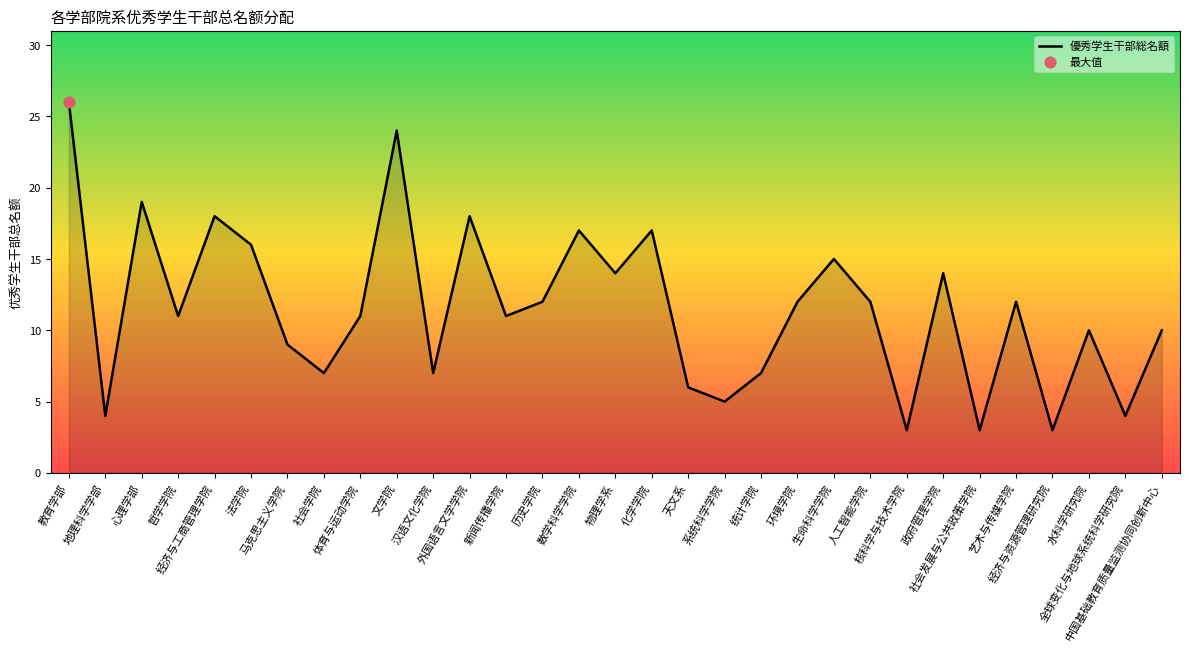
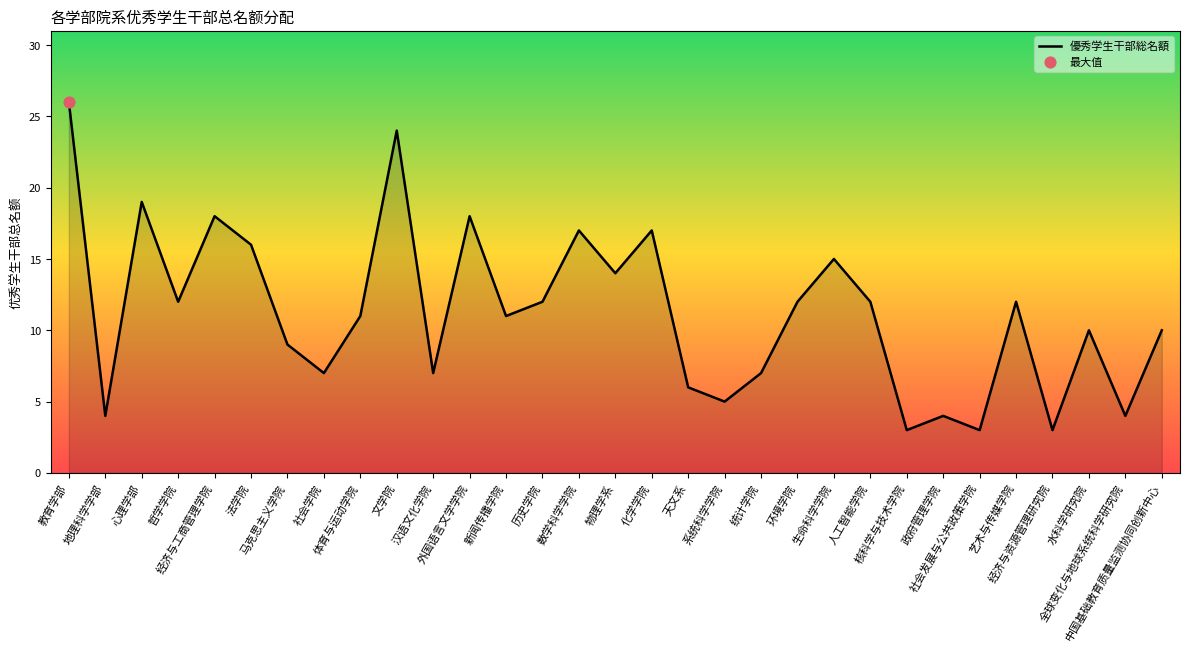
優秀学生干部総名額, 哲学学院: 11 -> 12
優秀学生干部総名額, 政府管理学院: 14 -> 4
